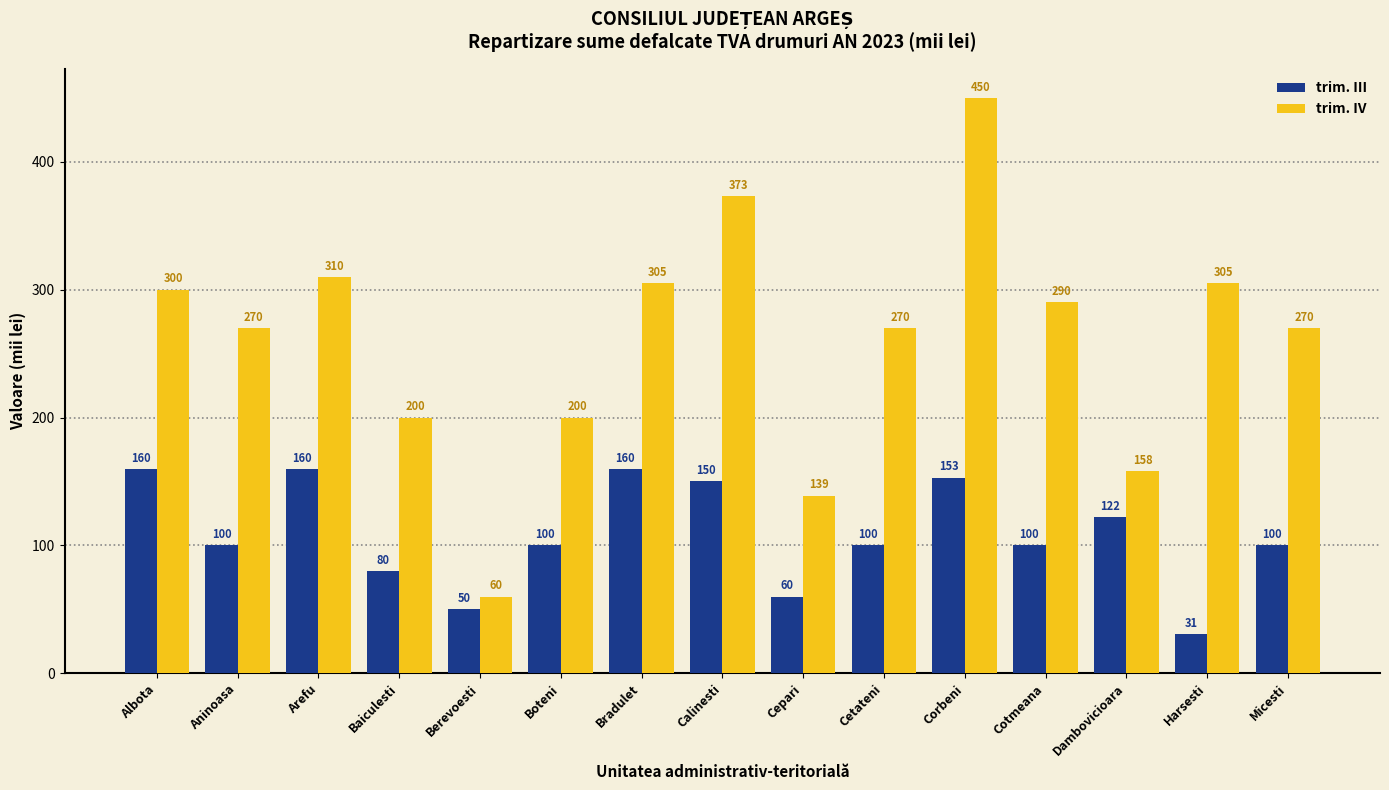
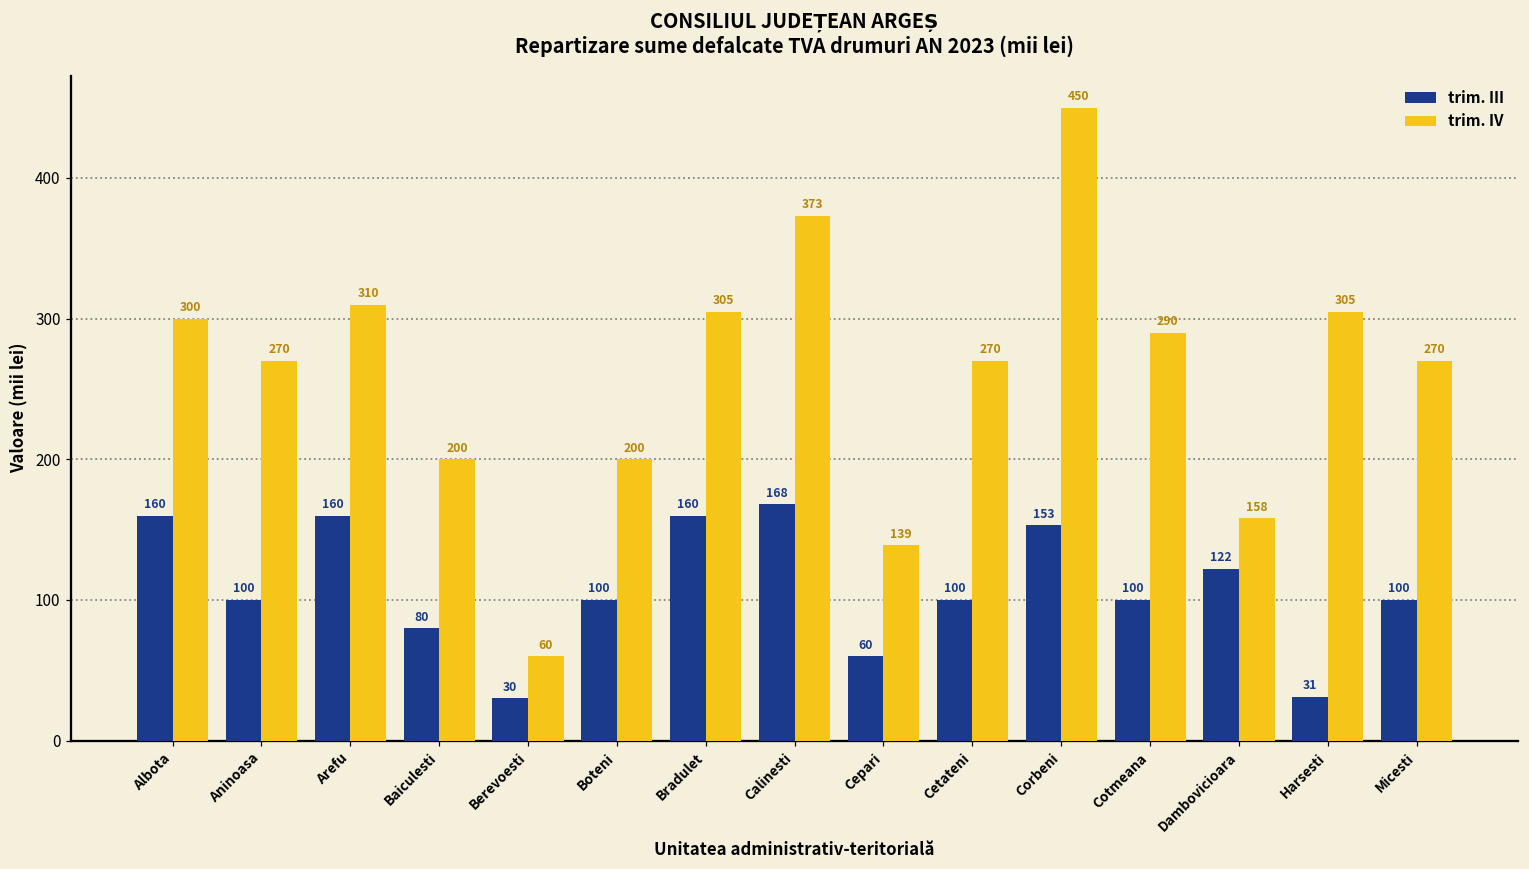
trim. III, Berevoesti: 50 -> 30
trim. III, Calinesti: 150 -> 168
